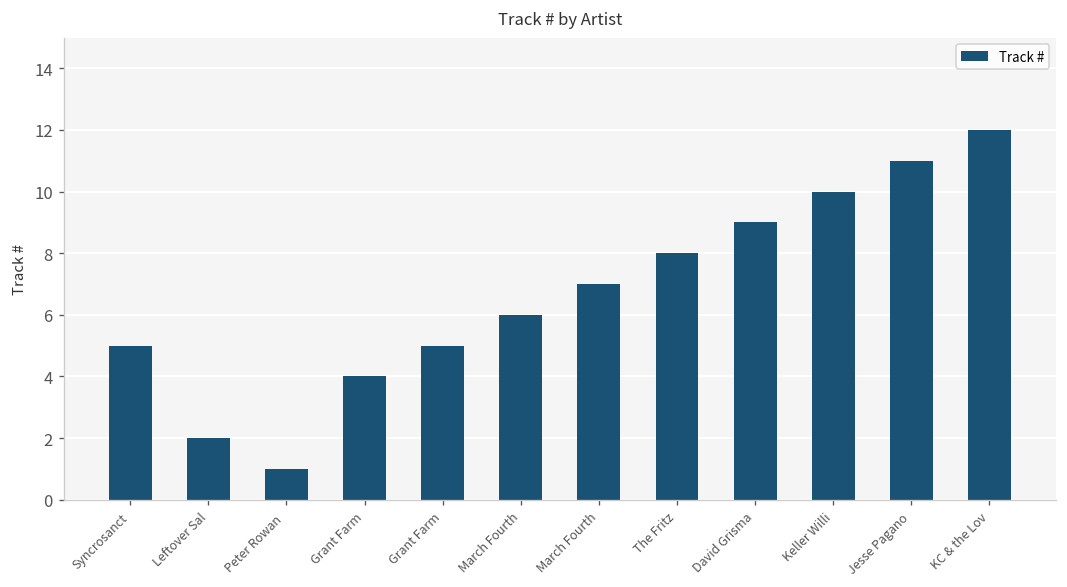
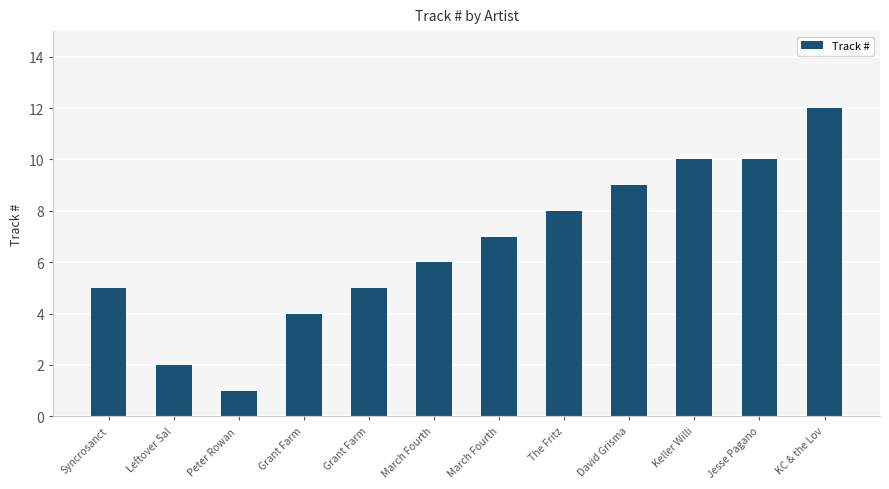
Jesse Pagano: 11 -> 10
